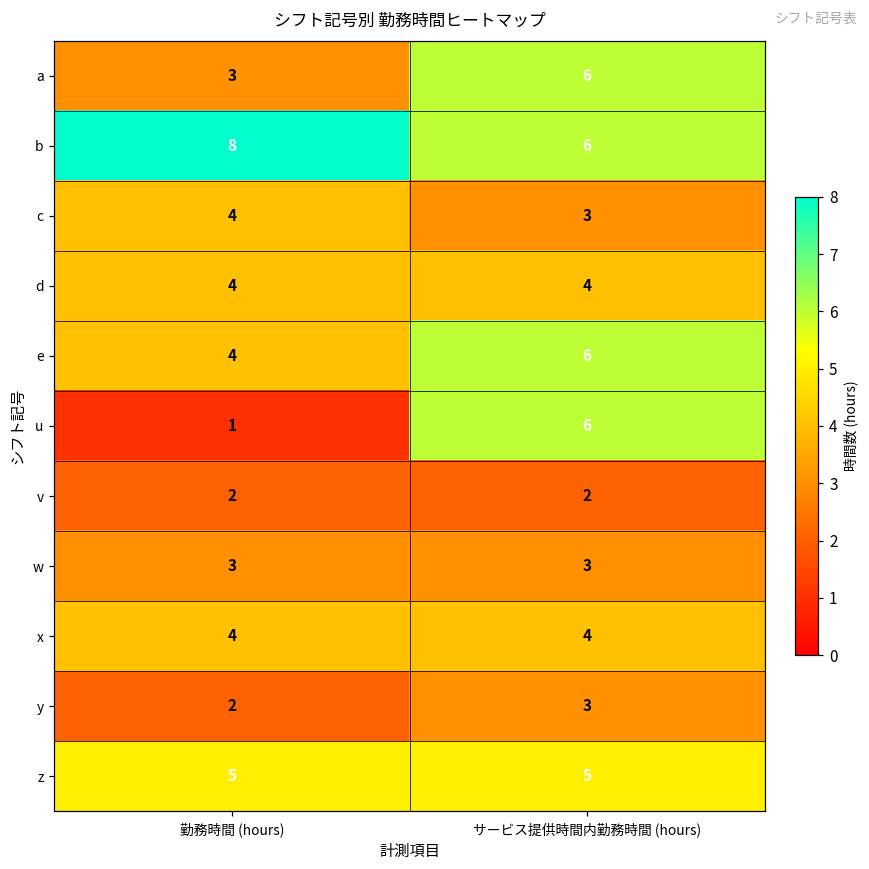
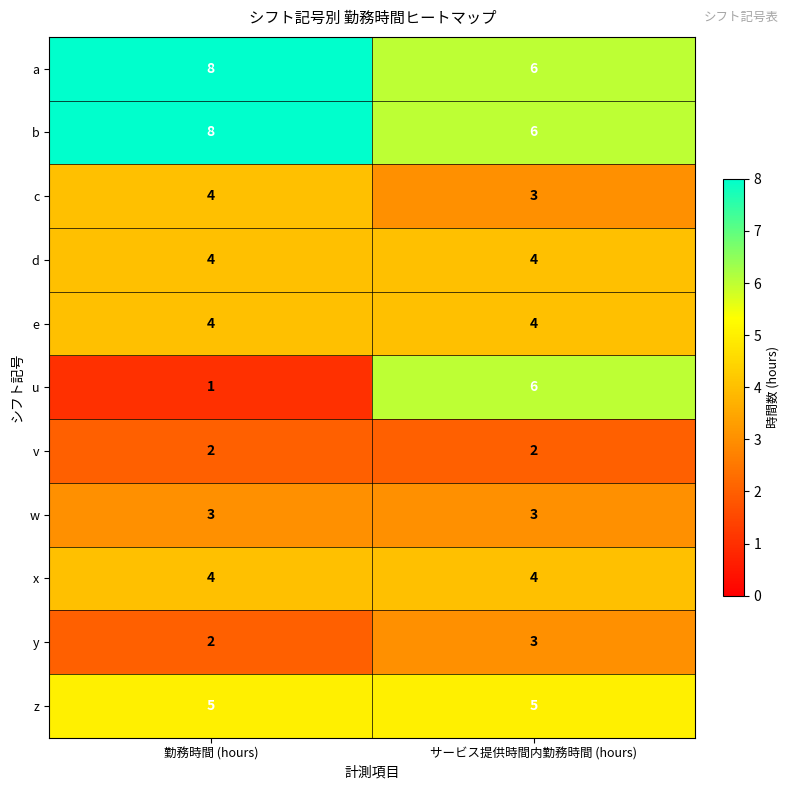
a, 勤務時間 (hours): 3 -> 8
e, サービス提供時間内勤務時間 (hours): 6 -> 4
